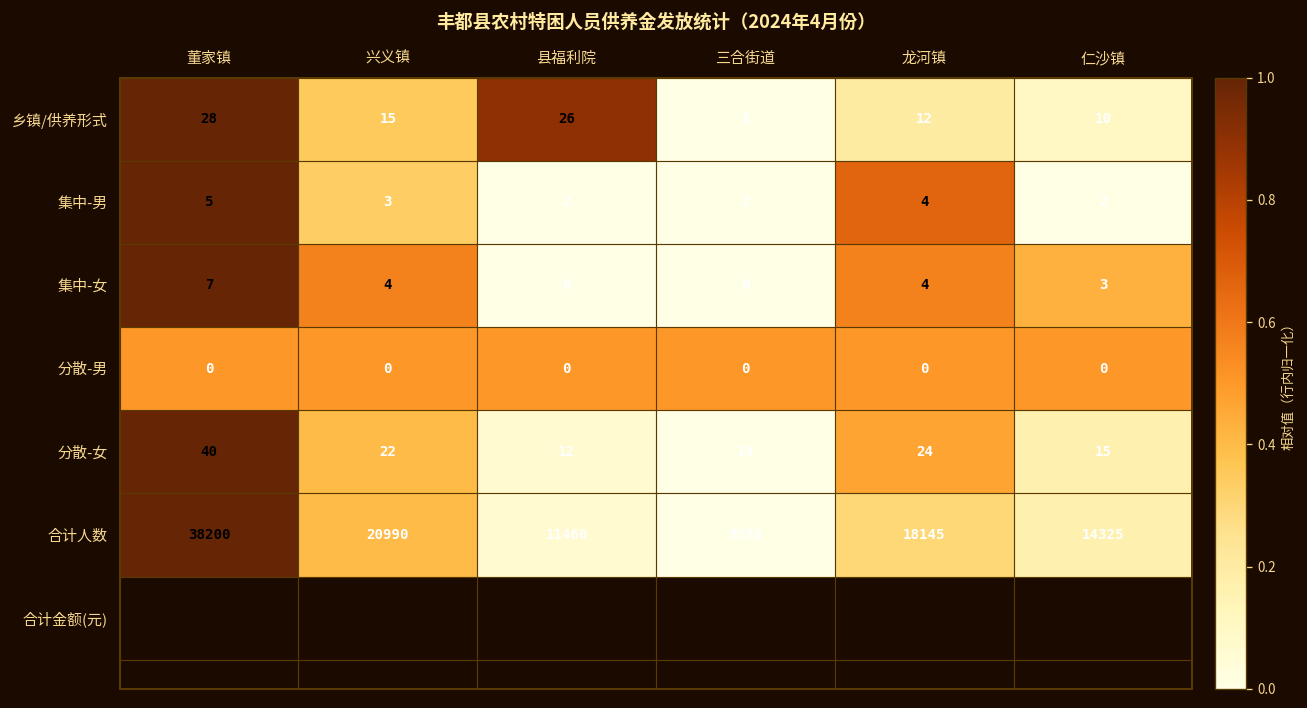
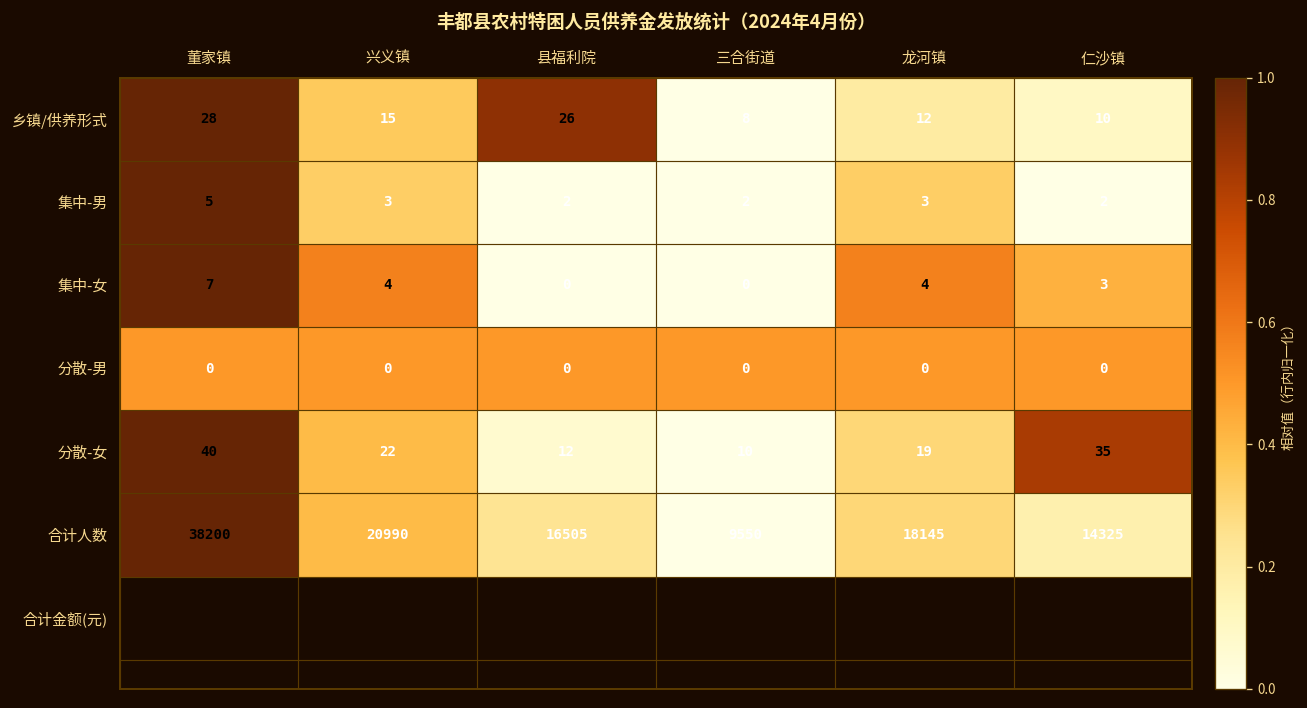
集中-男, 龙河镇: 4 -> 3
分散-女, 龙河镇: 24 -> 19
分散-女, 仁沙镇: 15 -> 35
合计人数, 县福利院: 11460 -> 16505
